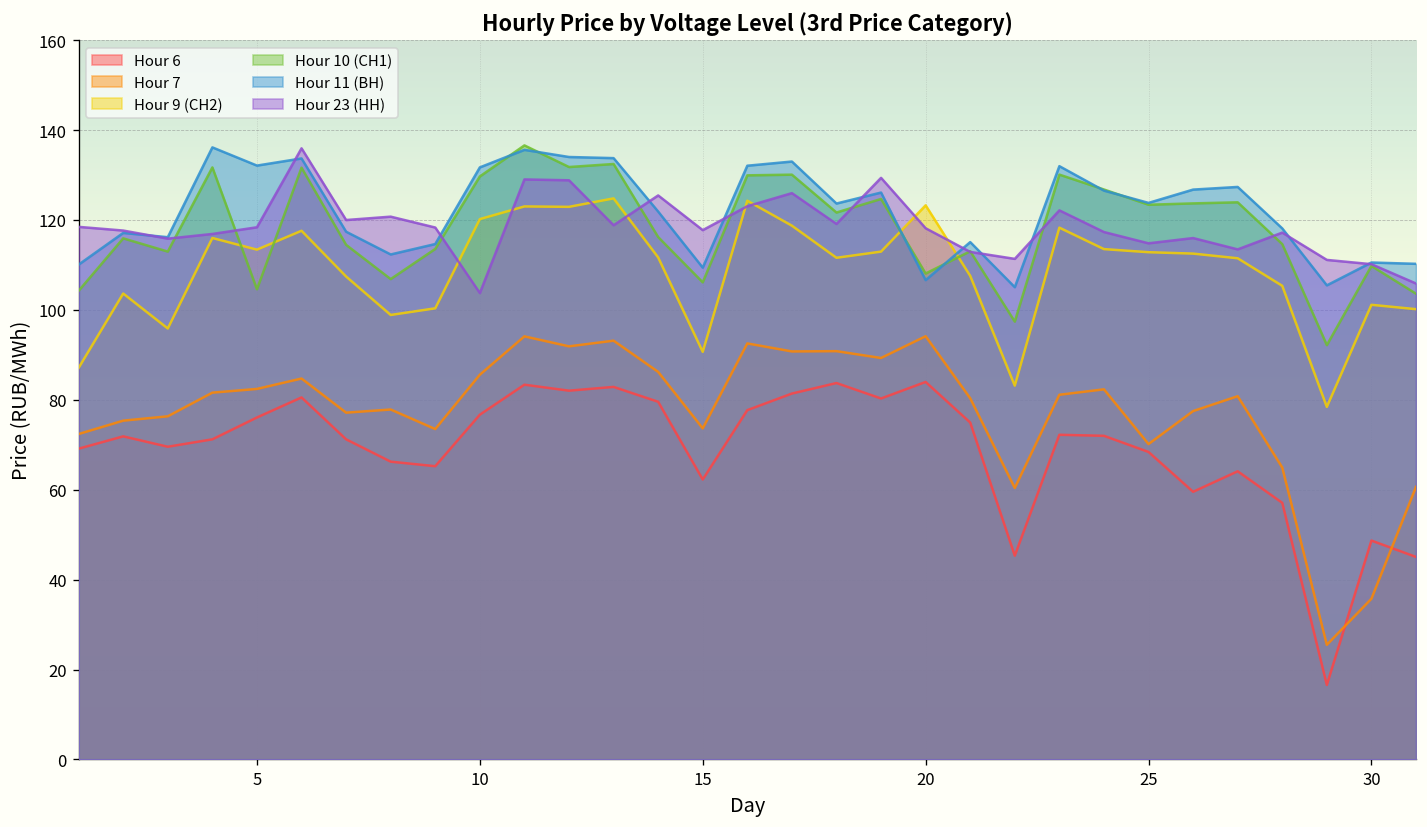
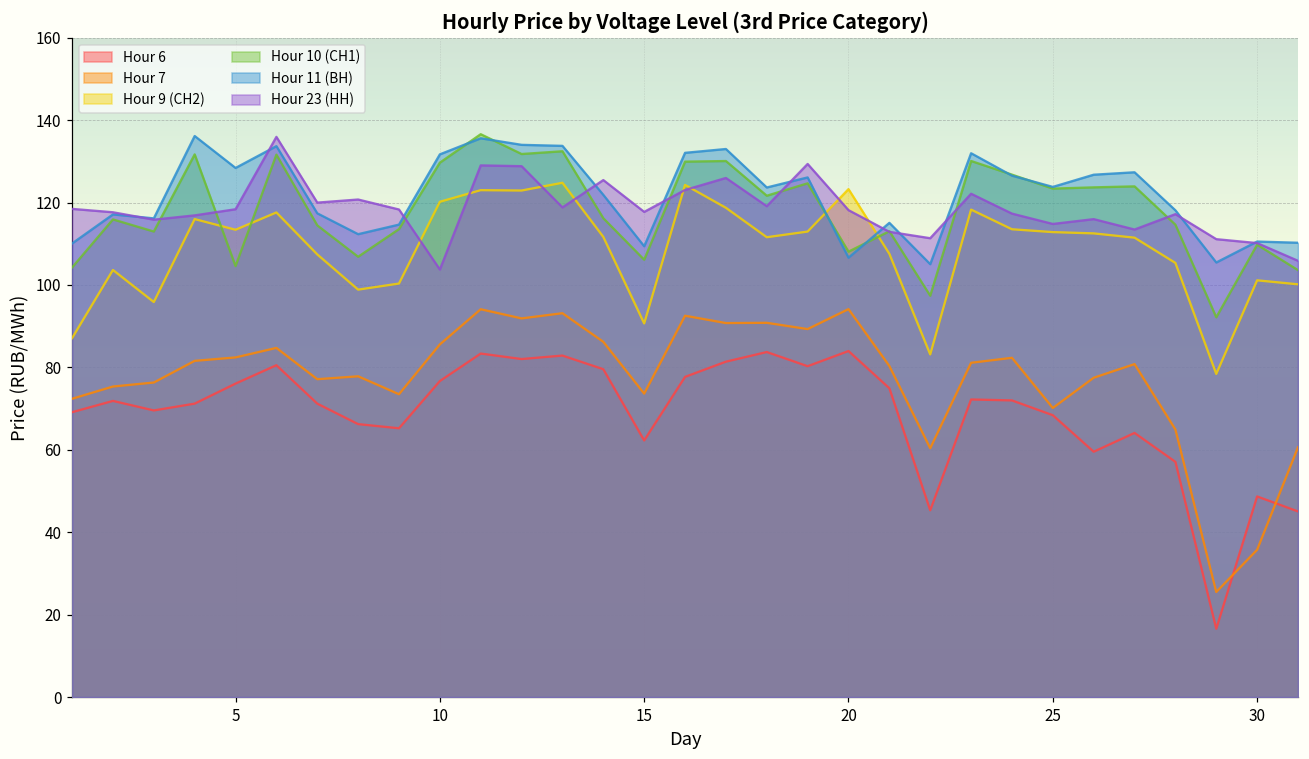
Hour 11 (ВН), 5: 132 -> 128
